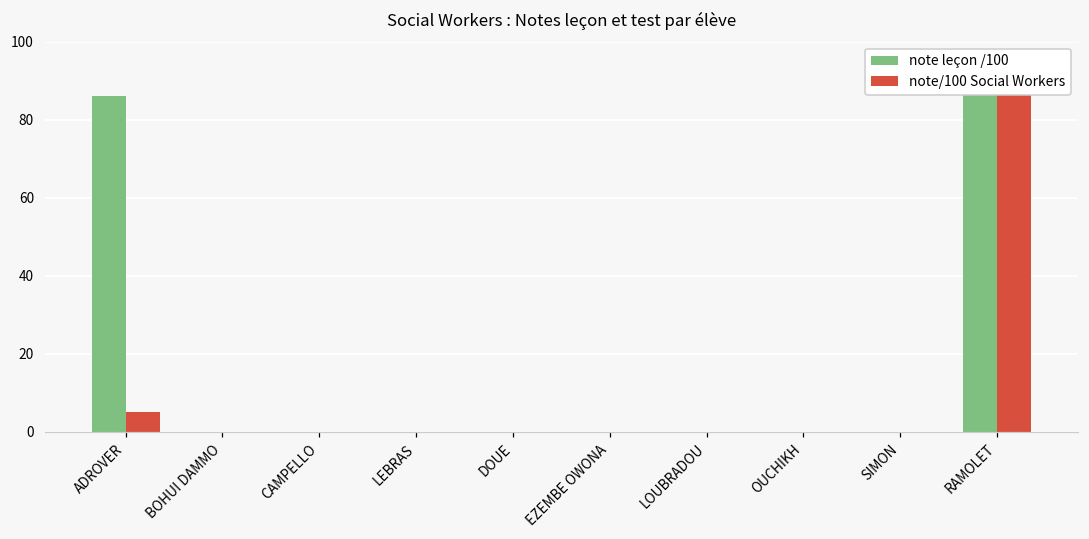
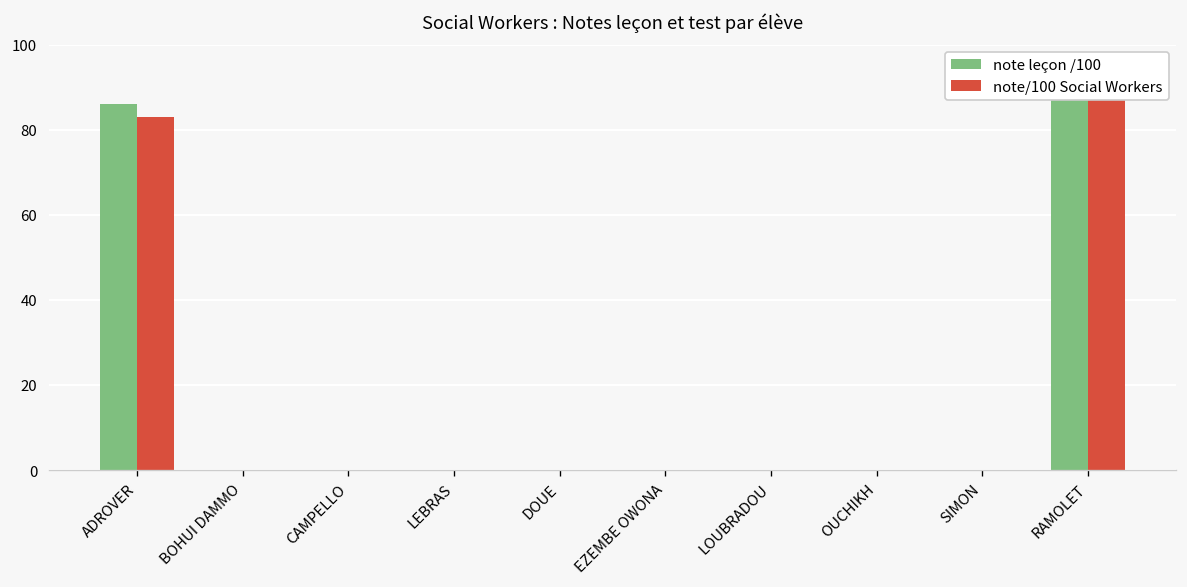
note/100 Social Workers, ADROVER: 5 -> 83
